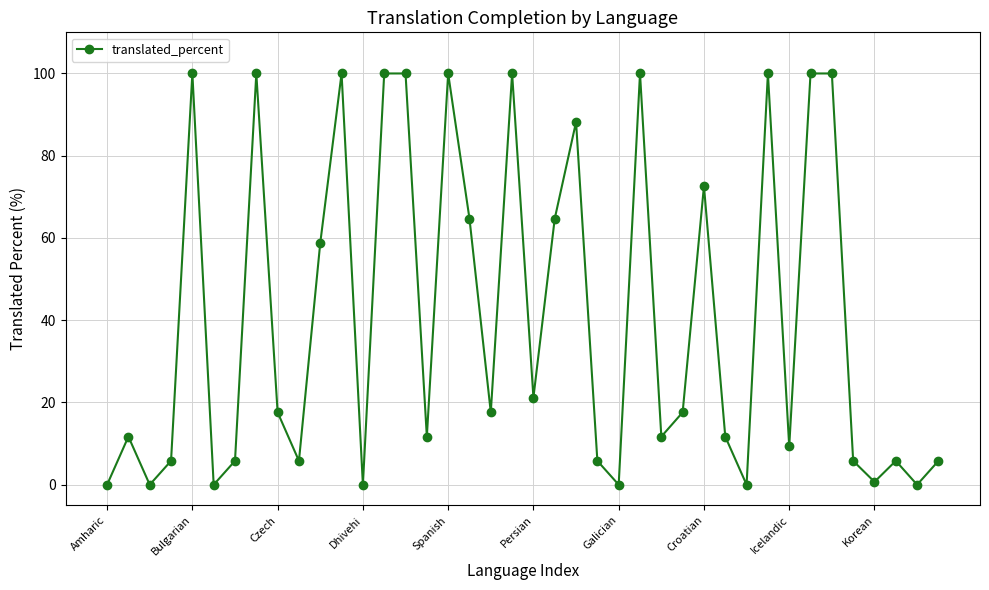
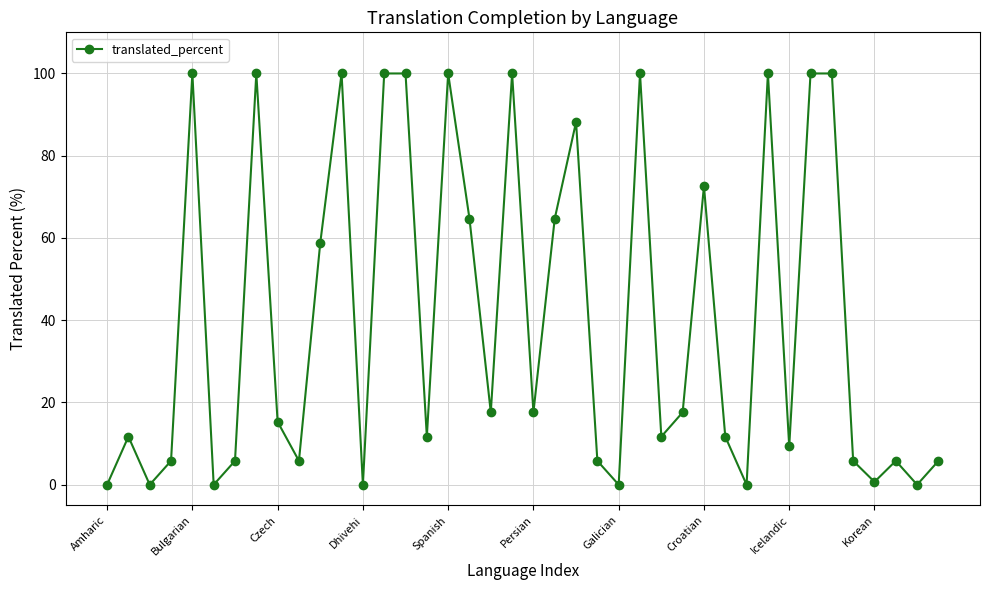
Czech: 18 -> 15
Persian: 21 -> 18
